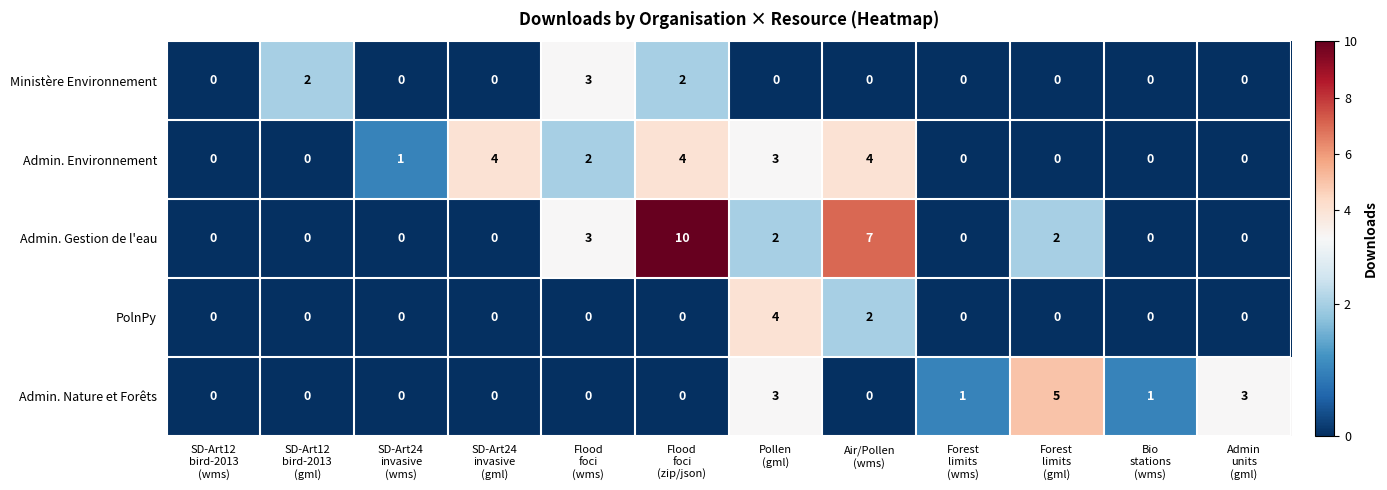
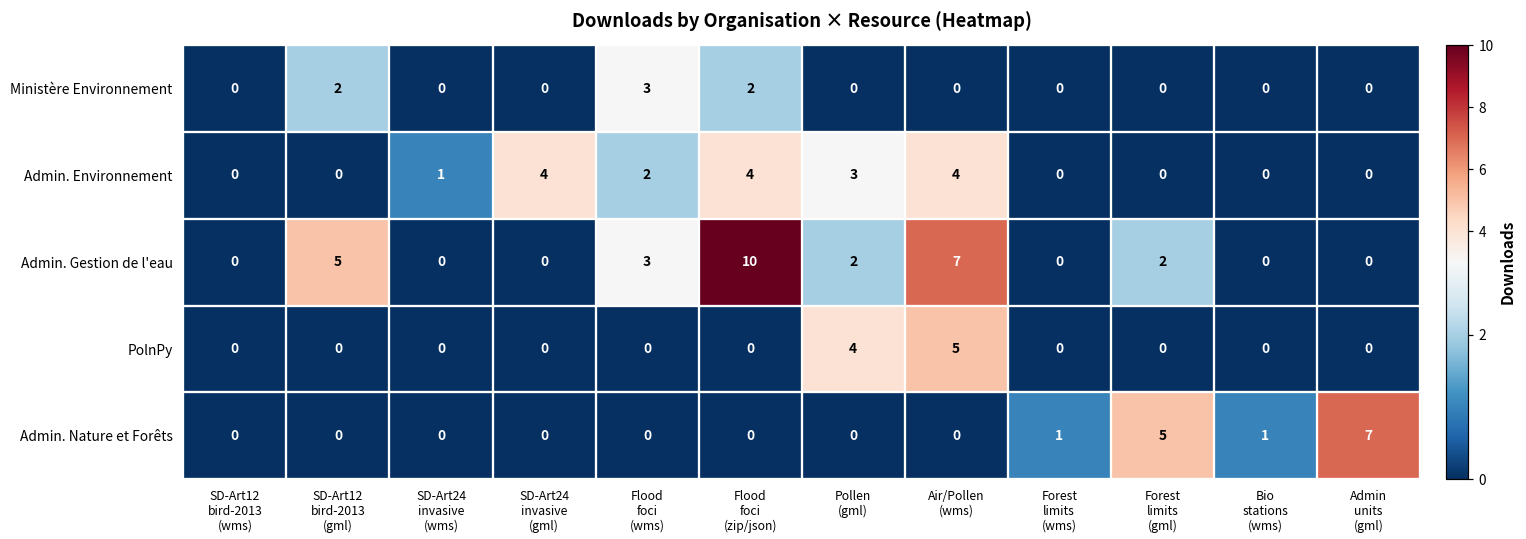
Admin. Gestion de l'eau, SD-Art12 bird-2013 (gml): 0 -> 5
PolnPy, Air/Pollen (wms): 2 -> 5
Admin. Nature et Forêts, Pollen (gml): 3 -> 0
Admin. Nature et Forêts, Admin units (gml): 3 -> 7
